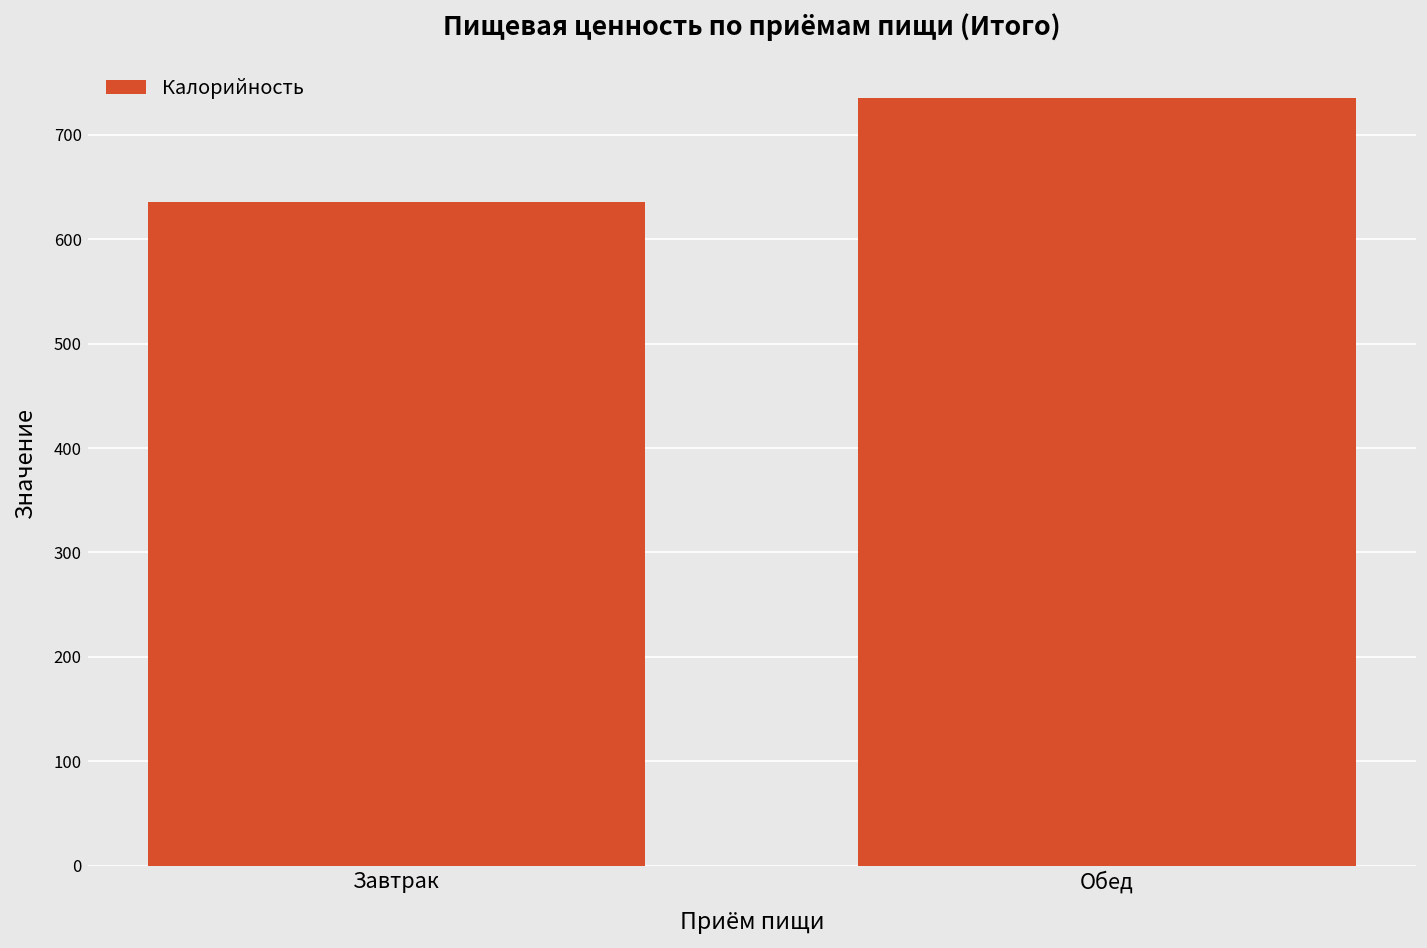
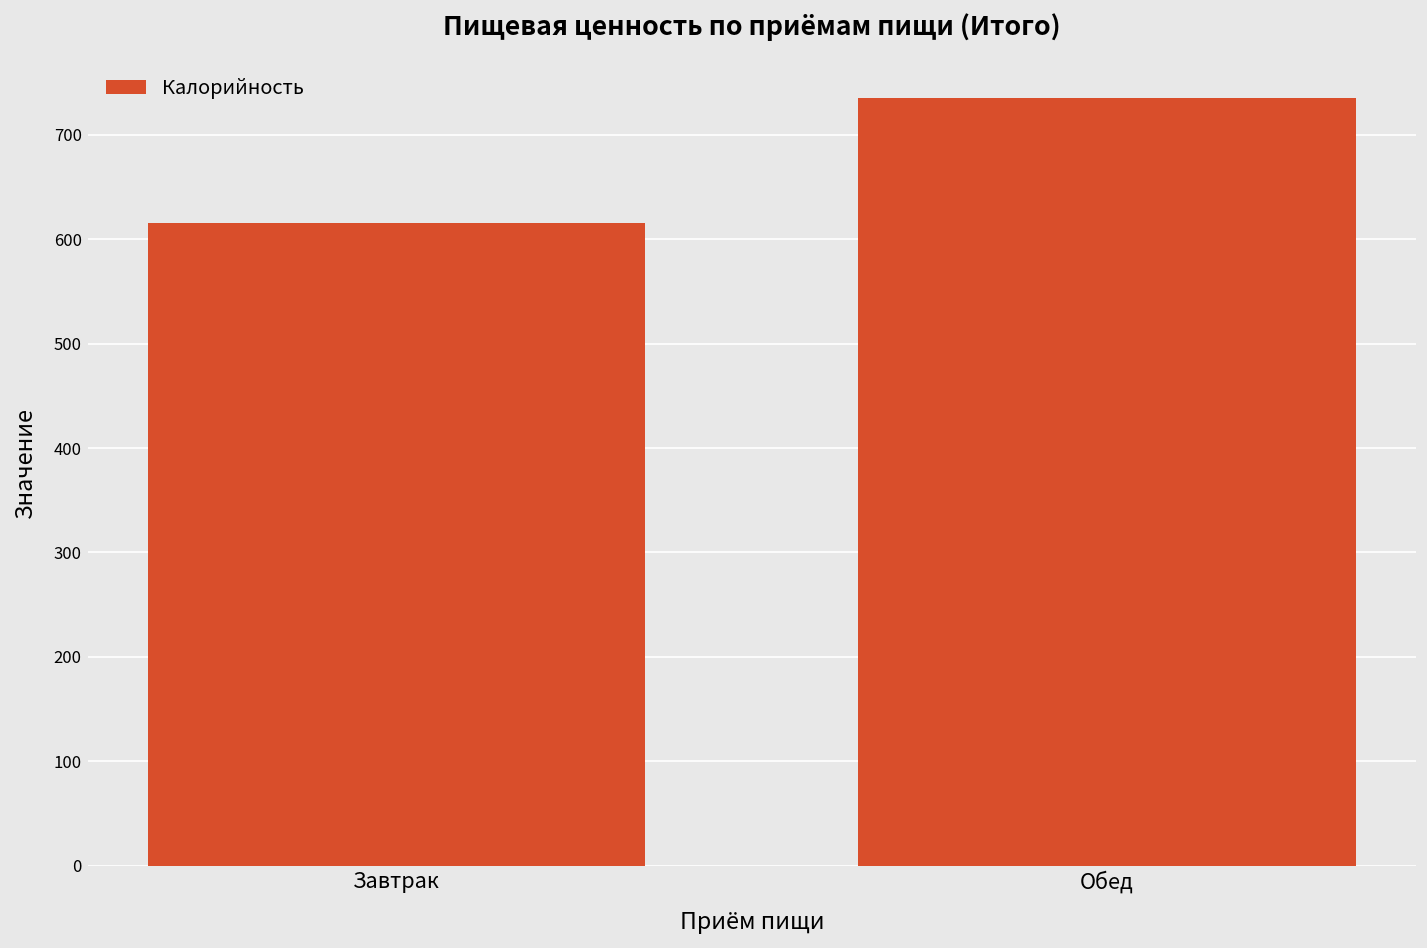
Завтрак: 640 -> 620
